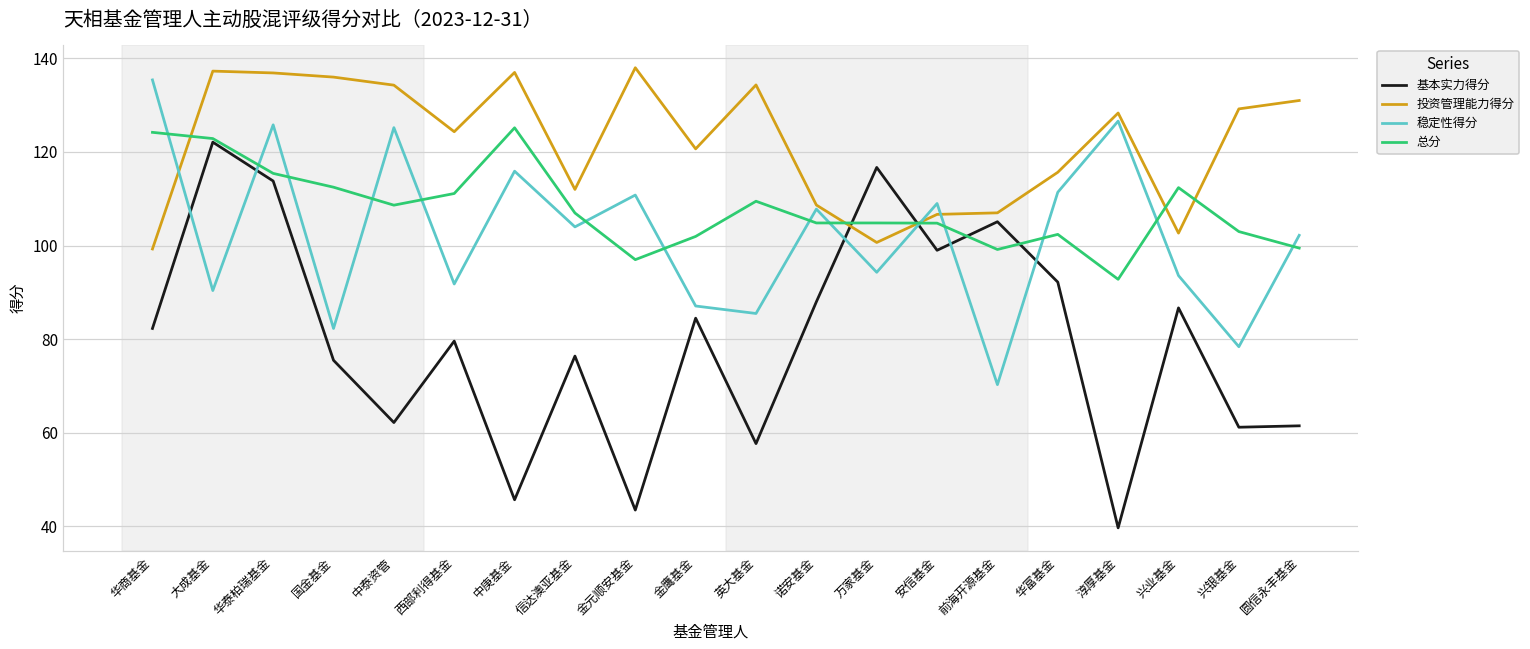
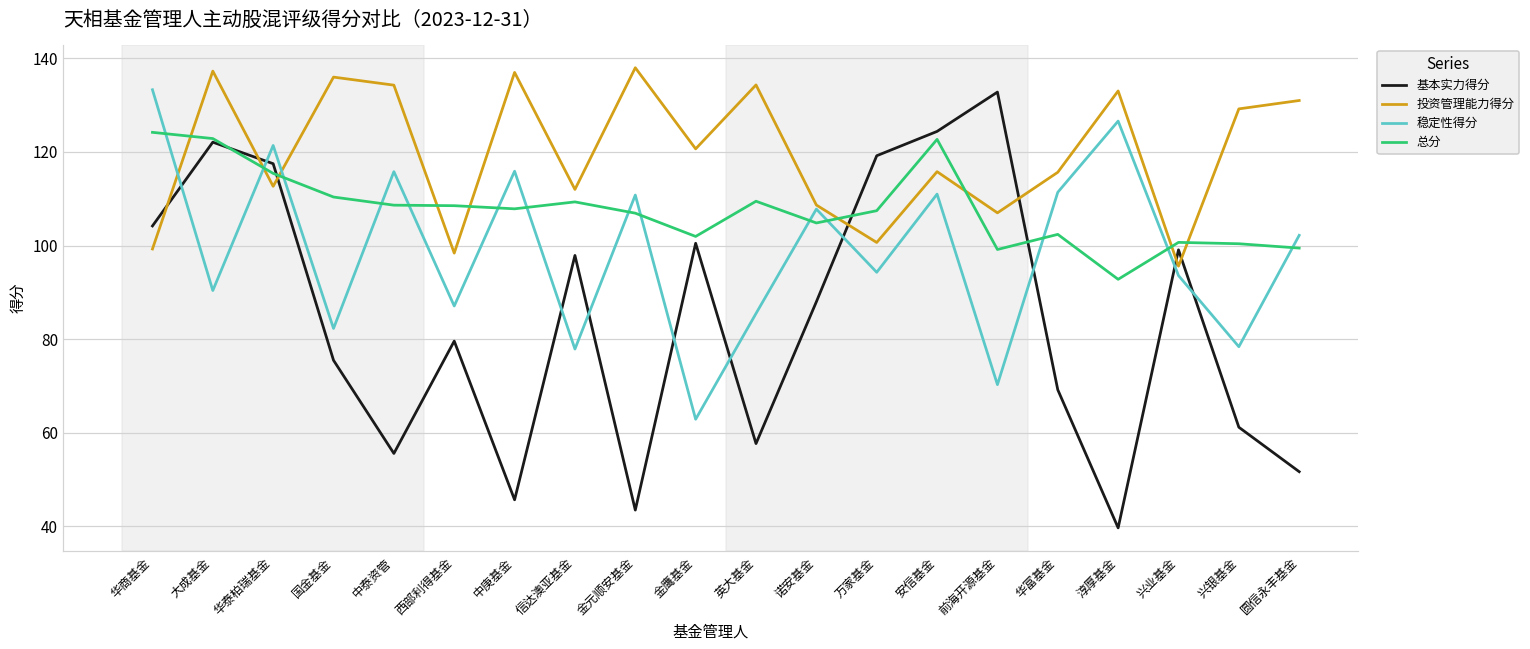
基本实力得分, 华商基金: 82 -> 104
稳定性得分, 华商基金: 135 -> 133
基本实力得分, 华泰柏瑞基金: 114 -> 118
投资管理能力得分, 华泰柏瑞基金: 137 -> 113
稳定性得分, 华泰柏瑞基金: 126 -> 121
总分, 国金基金: 112 -> 110
基本实力得分, 中泰资管: 62 -> 56
稳定性得分, 中泰资管: 125 -> 116
投资管理能力得分, 西部利得基金: 124 -> 98
稳定性得分, 西部利得基金: 92 -> 87
总分, 西部利得基金: 111 -> 109
总分, 中庚基金: 125 -> 108
基本实力得分, 信达澳亚基金: 76 -> 98
稳定性得分, 信达澳亚基金: 104 -> 78
总分, 信达澳亚基金: 107 -> 109
总分, 金元顺安基金: 97 -> 107
基本实力得分, 金鹰基金: 85 -> 101
稳定性得分, 金鹰基金: 87 -> 63
基本实力得分, 万家基金: 117 -> 119
总分, 万家基金: 105 -> 107
基本实力得分, 安信基金: 99 -> 124
投资管理能力得分, 安信基金: 107 -> 116
稳定性得分, 安信基金: 109 -> 111
总分, 安信基金: 105 -> 123
基本实力得分, 前海开源基金: 105 -> 133
基本实力得分, 华富基金: 92 -> 69
投资管理能力得分, 淳厚基金: 128 -> 133
基本实力得分, 兴业基金: 87 -> 99
投资管理能力得分, 兴业基金: 103 -> 96
总分, 兴业基金: 112 -> 101
总分, 兴银基金: 103 -> 100
基本实力得分, 圆信永丰基金: 62 -> 52
